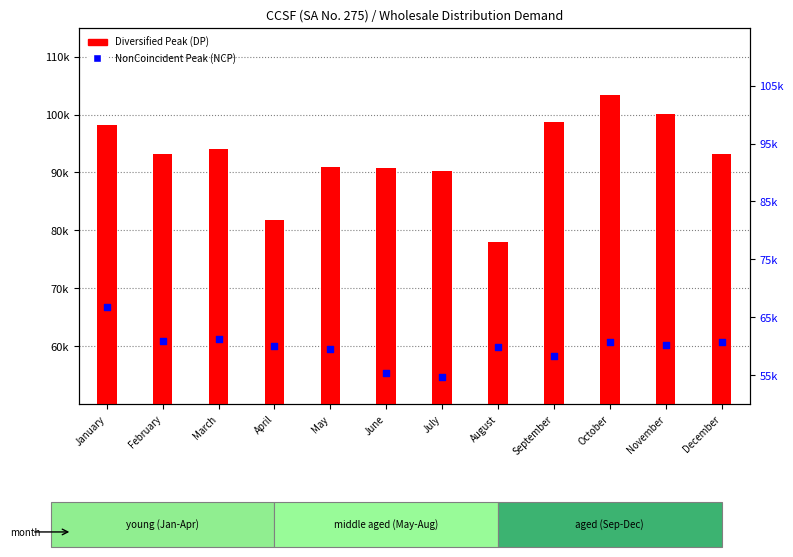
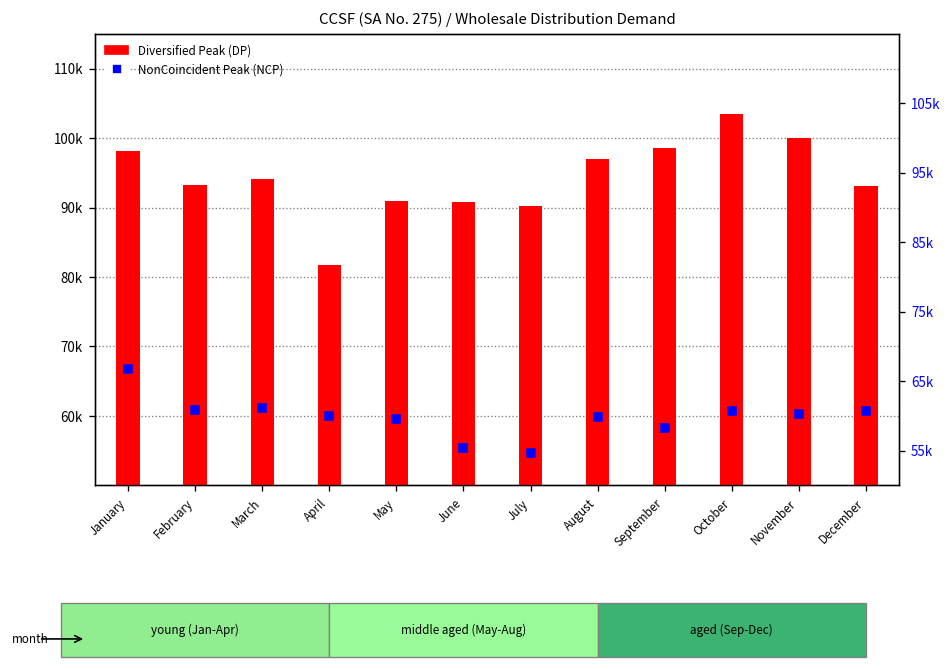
Diversified Peak (DP), August: 78000 -> 97000
